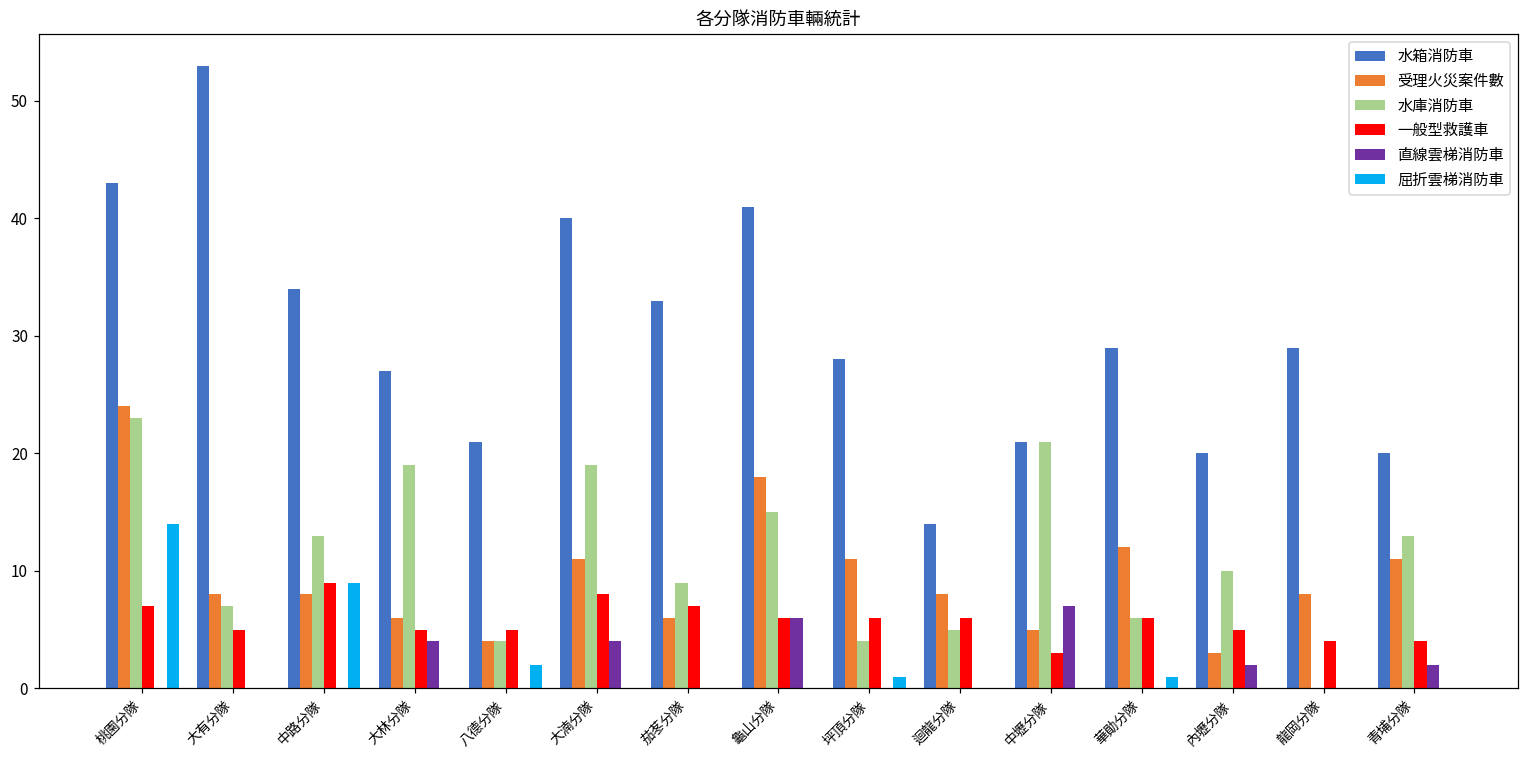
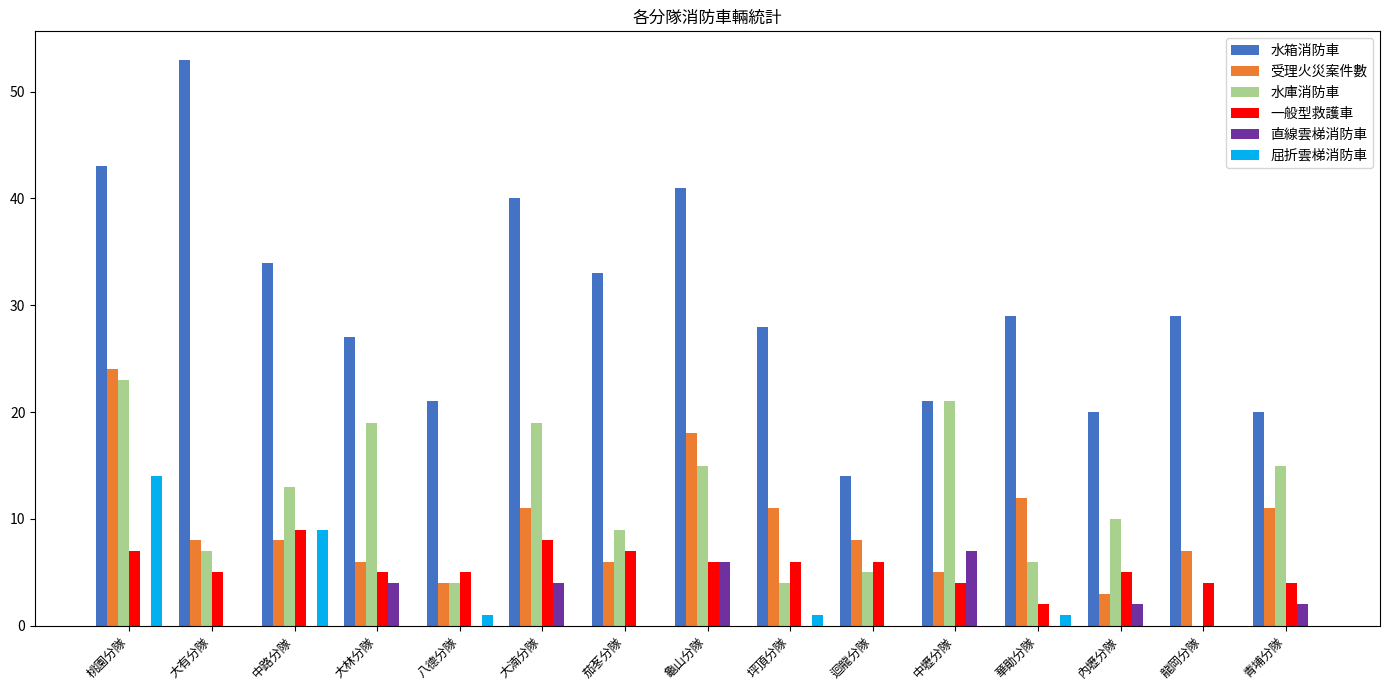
屈折雲梯消防車, 八德分隊: 2 -> 1
一般型救護車, 中壢分隊: 3 -> 4
一般型救護車, 華勛分隊: 6 -> 2
受理火災案件數, 龍岡分隊: 8 -> 7
水庫消防車, 青埔分隊: 13 -> 15
